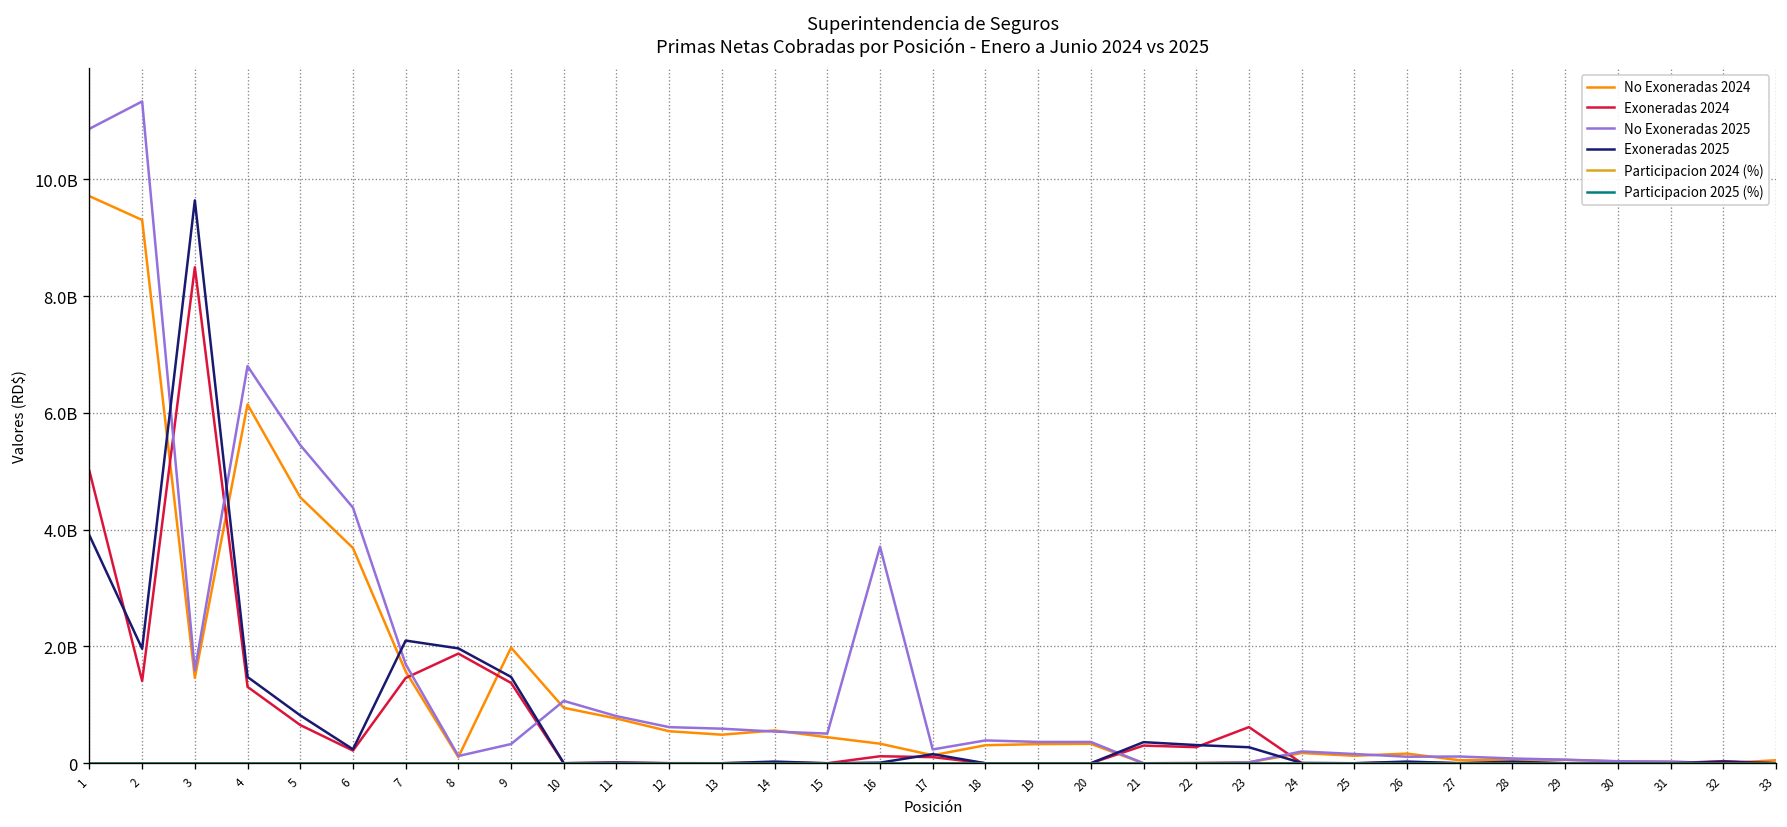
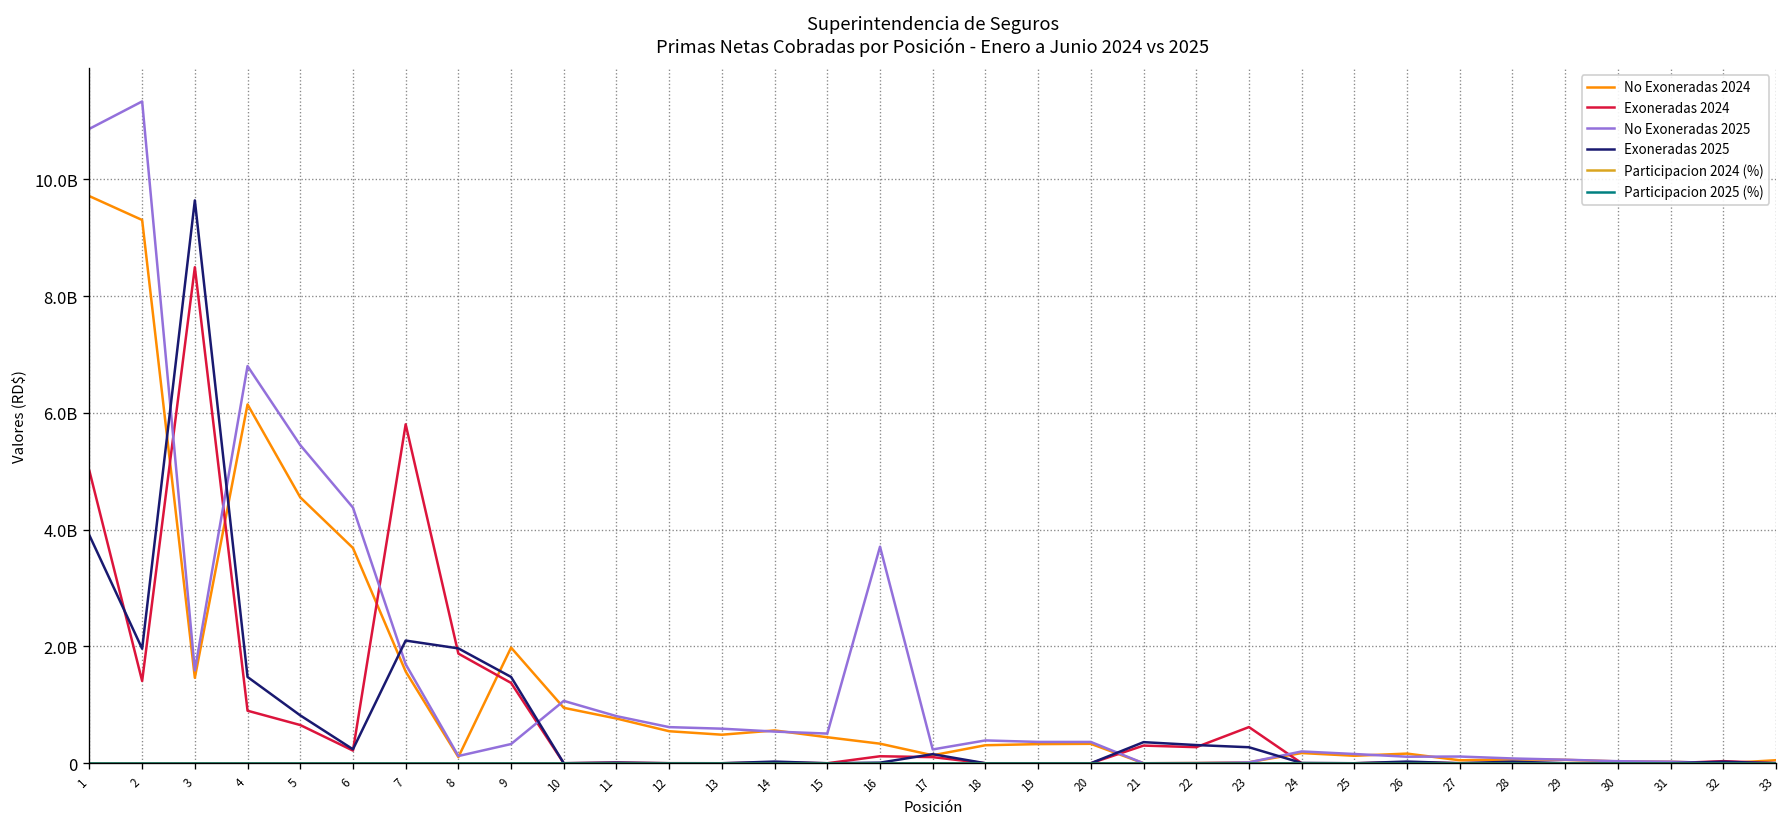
Exoneradas 2024, 4: 1300000000 -> 900000000
Exoneradas 2024, 7: 1500000000 -> 5800000000
